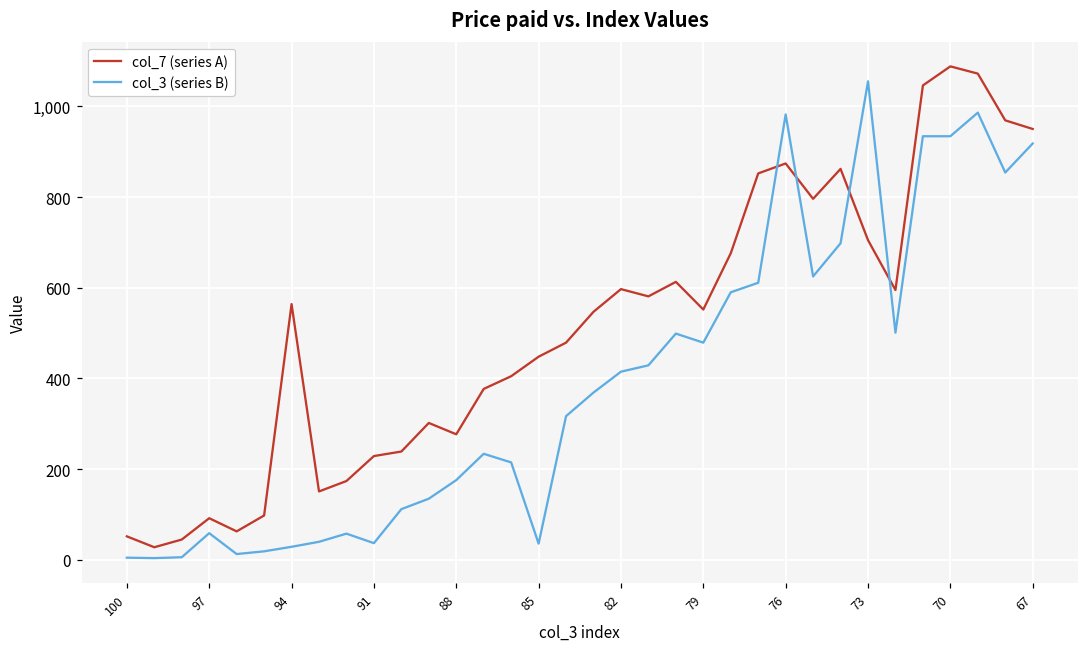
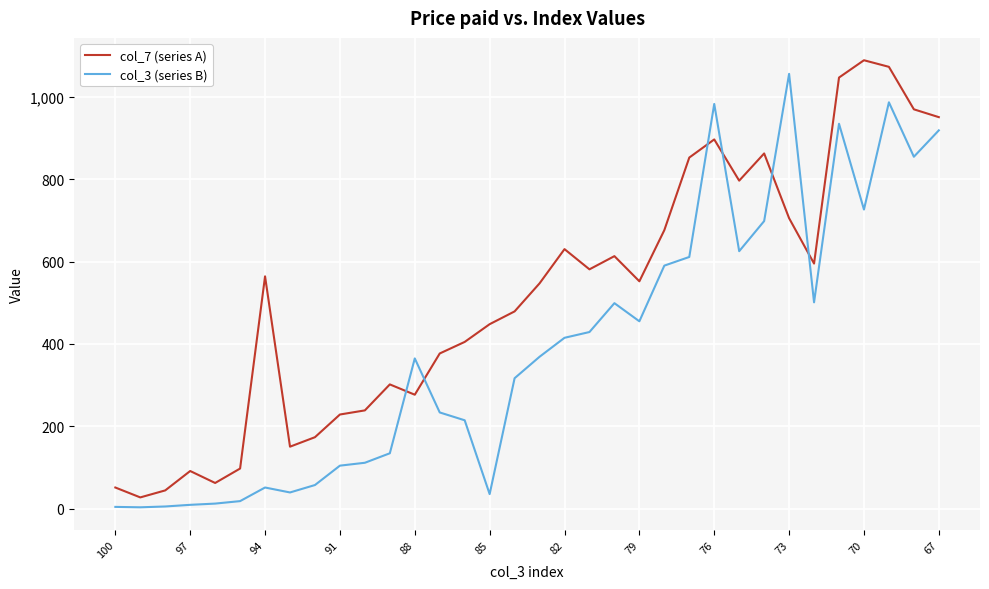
col_3 (series B), 97: 60 -> 10
col_3 (series B), 94: 30 -> 50
col_3 (series B), 91: 40 -> 110
col_3 (series B), 88: 180 -> 370
col_7 (series A), 82: 600 -> 630
col_3 (series B), 79: 480 -> 460
col_7 (series A), 76: 870 -> 900
col_3 (series B), 70: 930 -> 730
